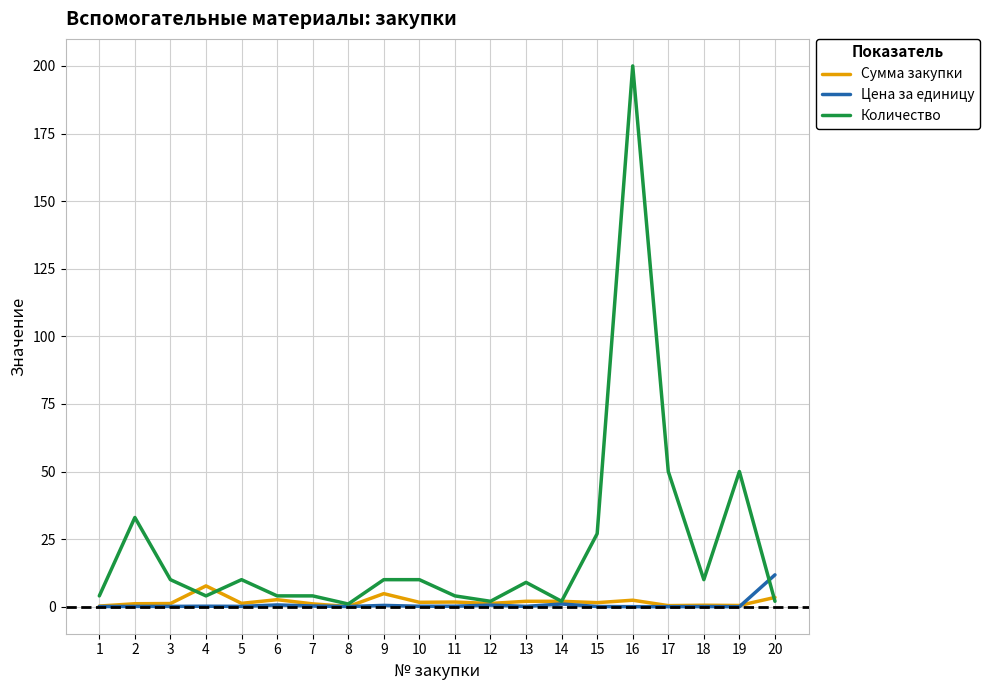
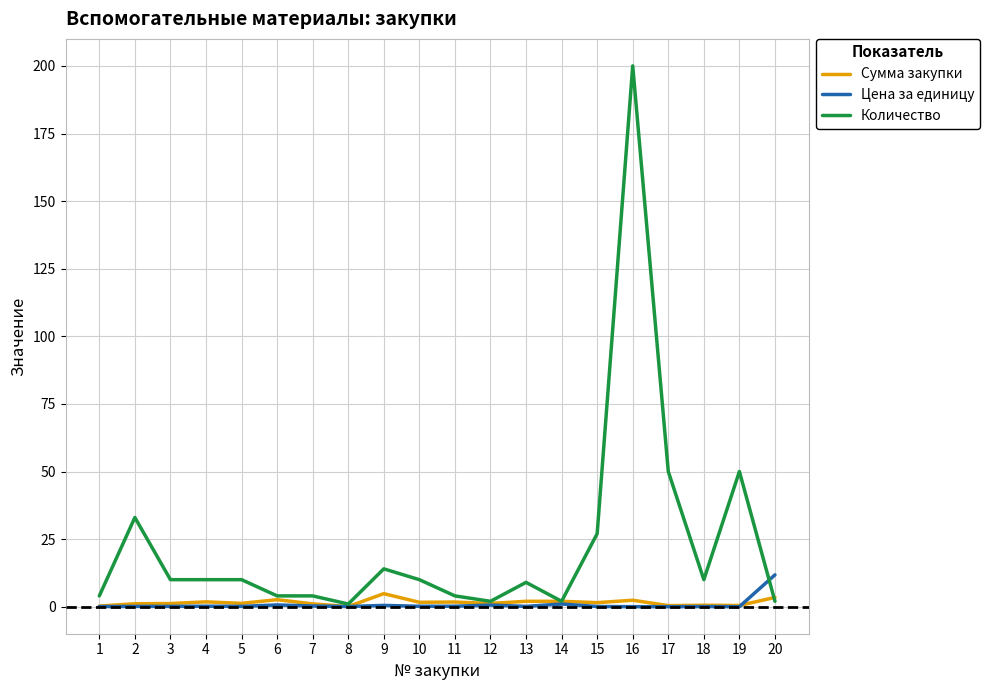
Сумма закупки, 4: 8 -> 2
Количество, 4: 4 -> 10
Количество, 9: 10 -> 14
